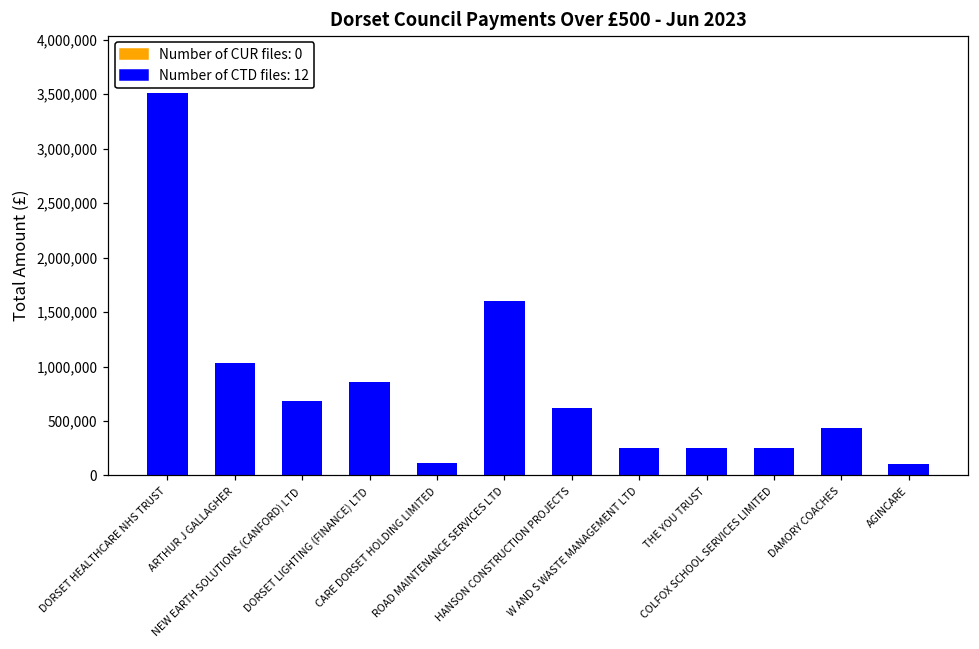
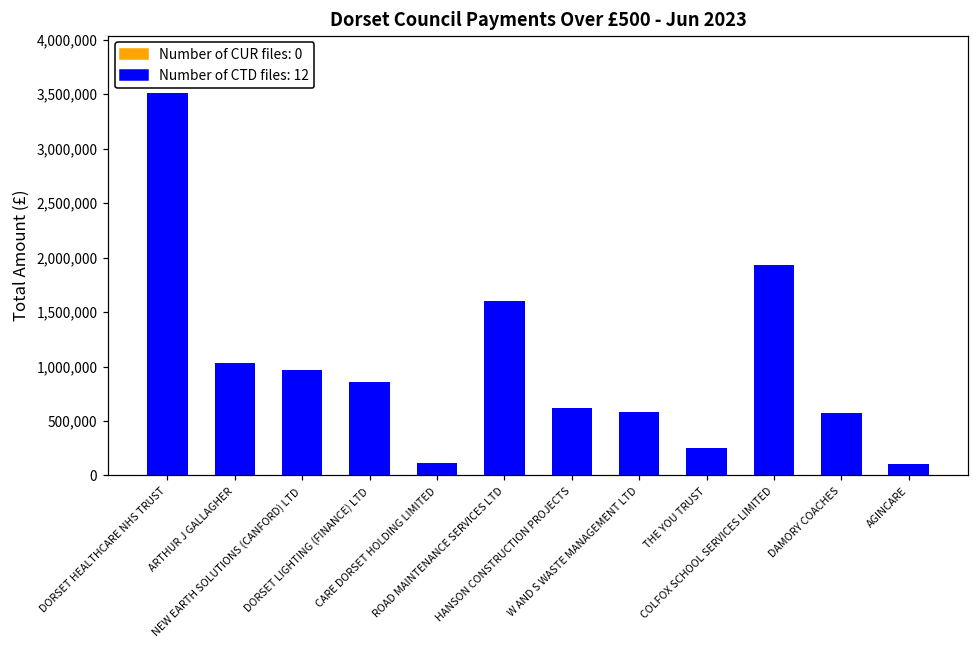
NEW EARTH SOLUTIONS (CANFORD) LTD: 700,000 -> 1,000,000
W AND S WASTE MANAGEMENT LTD: 300,000 -> 600,000
COLFOX SCHOOL SERVICES LIMITED: 200,000 -> 1,900,000
DAMORY COACHES: 400,000 -> 600,000
